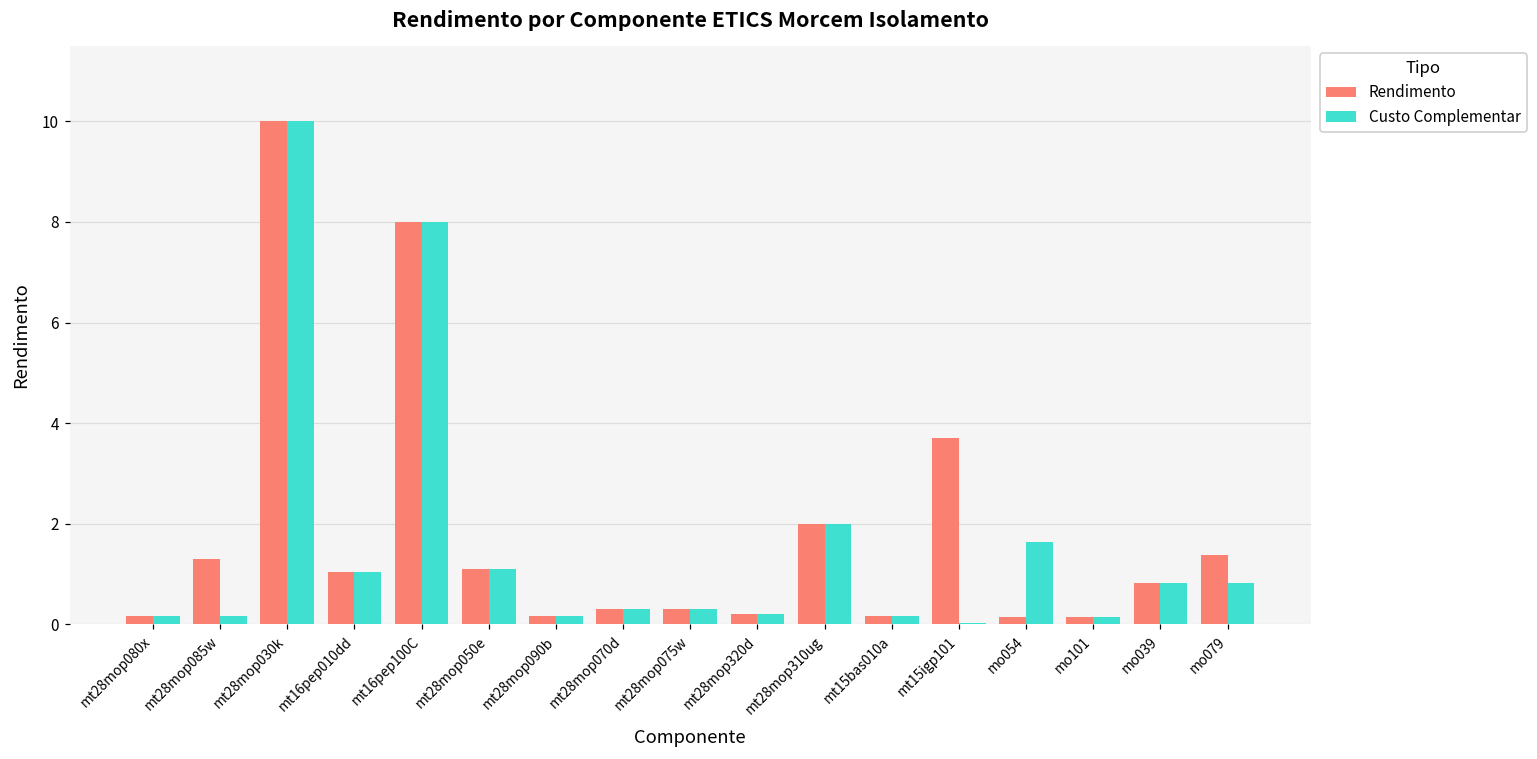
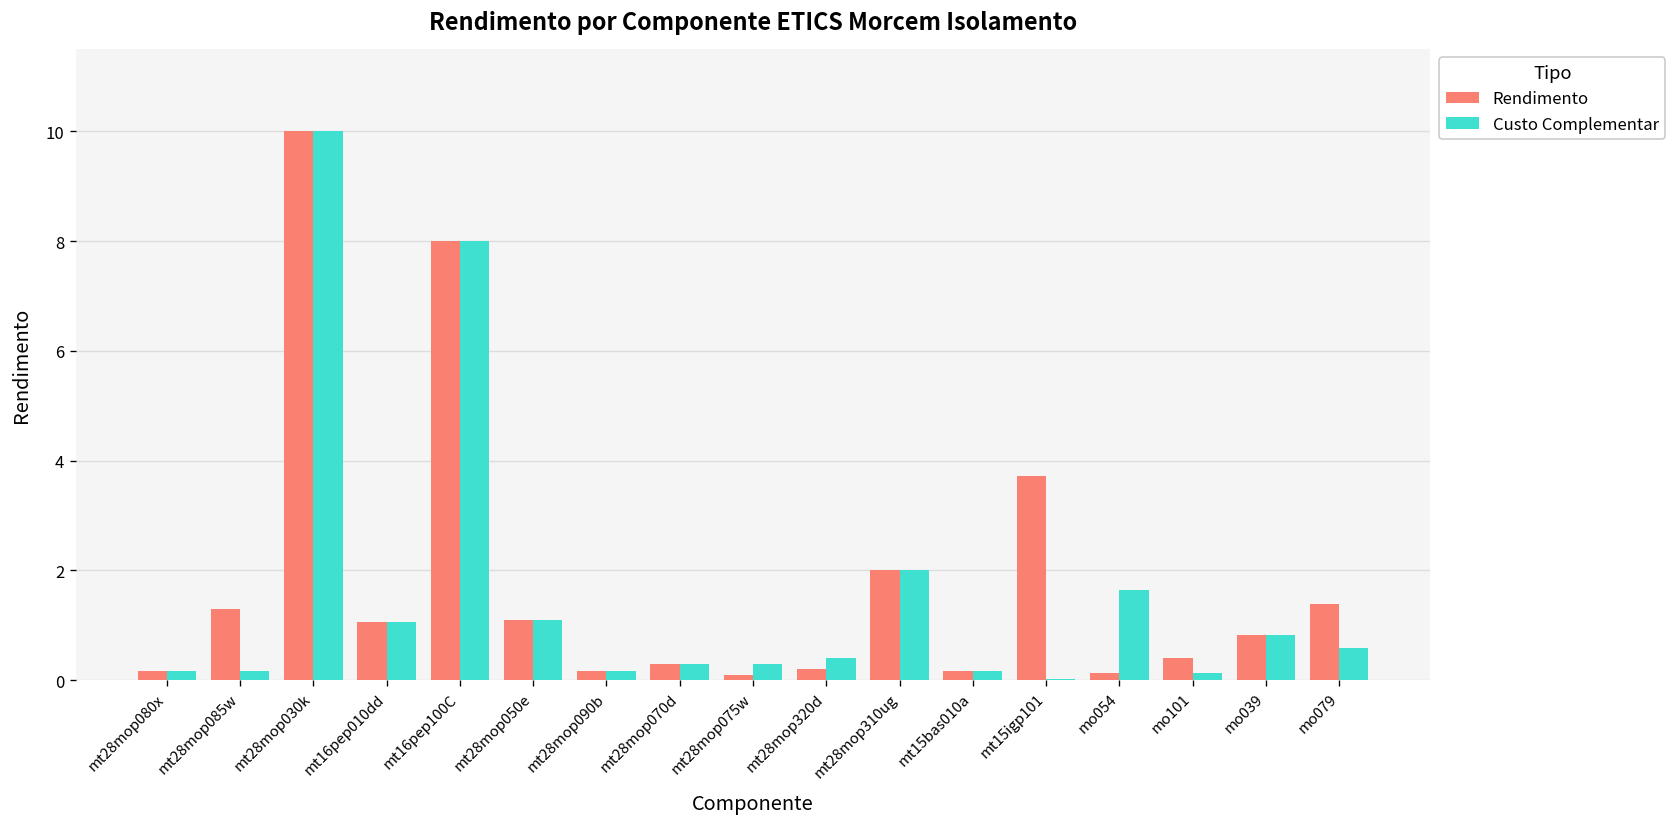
Rendimento, mt28mop075w: 0.3 -> 0.1
Custo Complementar, mt28mop320d: 0.2 -> 0.4
Rendimento, mo101: 0.1 -> 0.4
Custo Complementar, mo079: 0.8 -> 0.6
